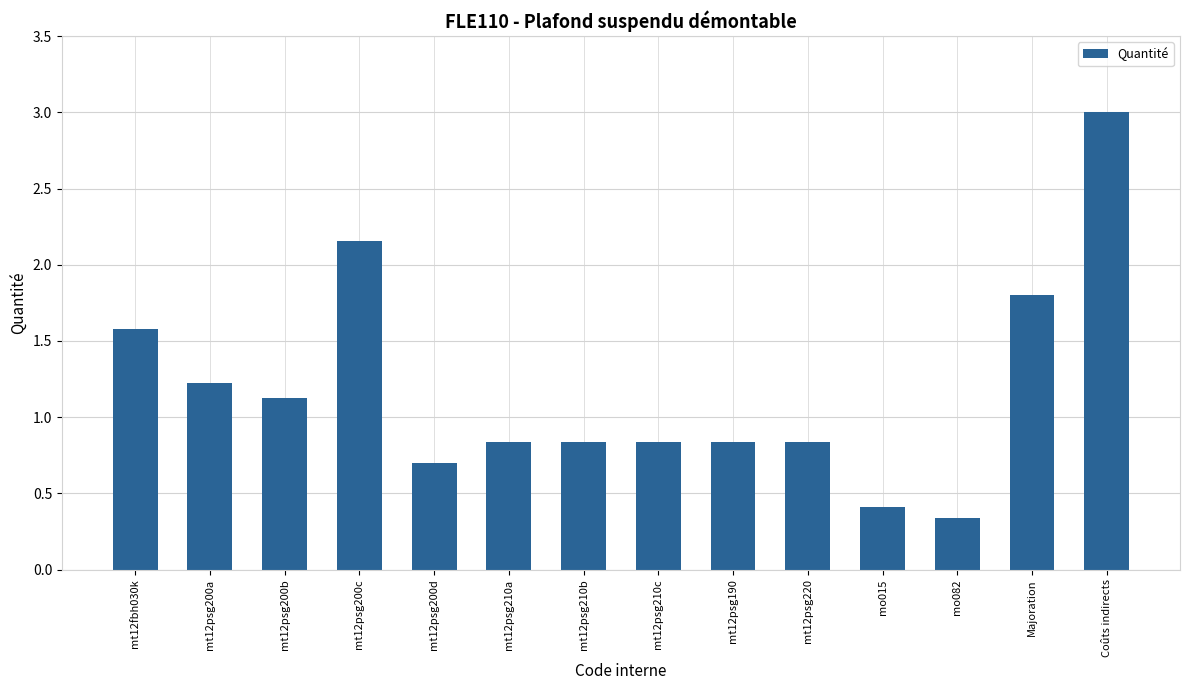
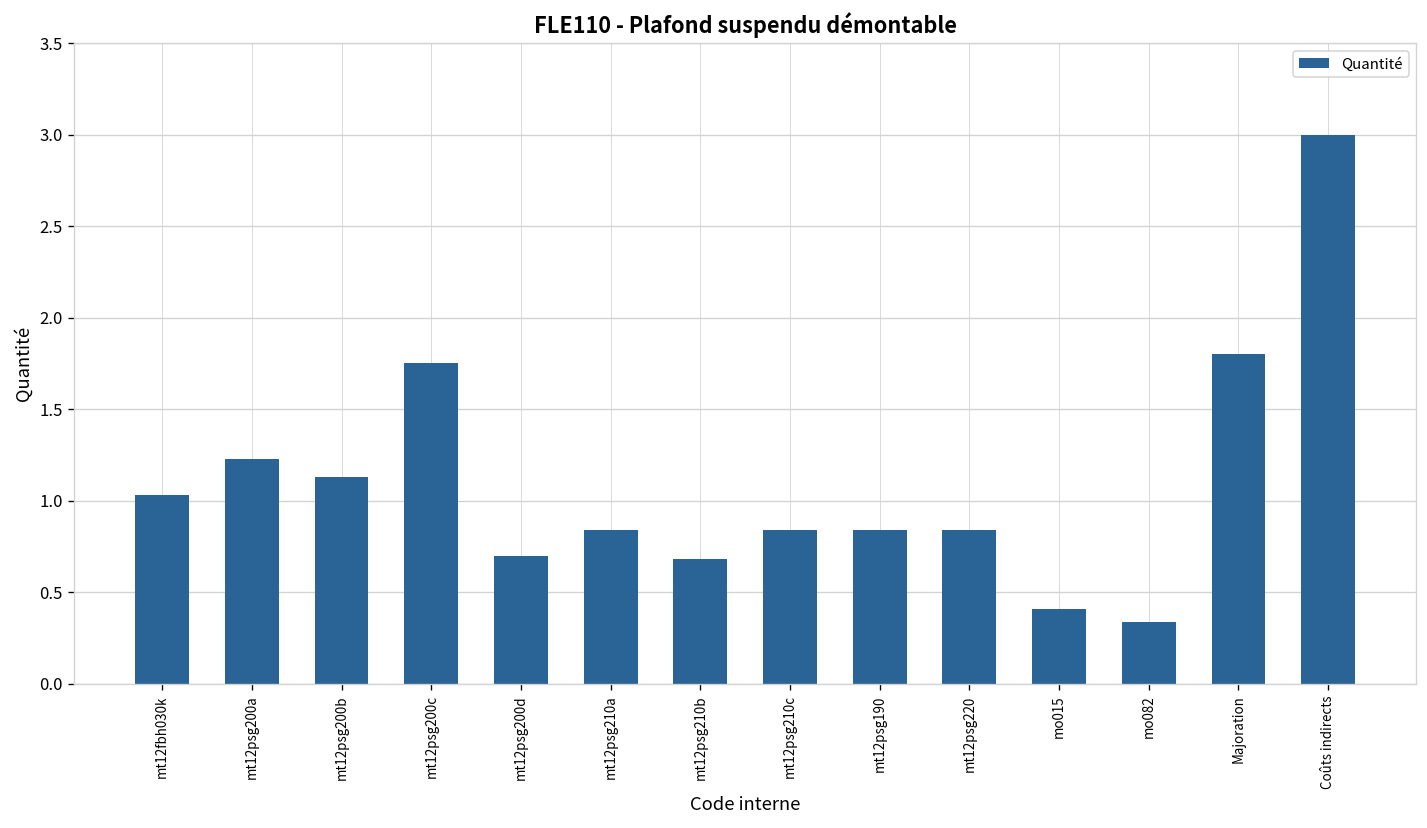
mt12fbh030k: 1.58 -> 1.03
mt12psg200c: 2.16 -> 1.75
mt12psg210b: 0.84 -> 0.68
